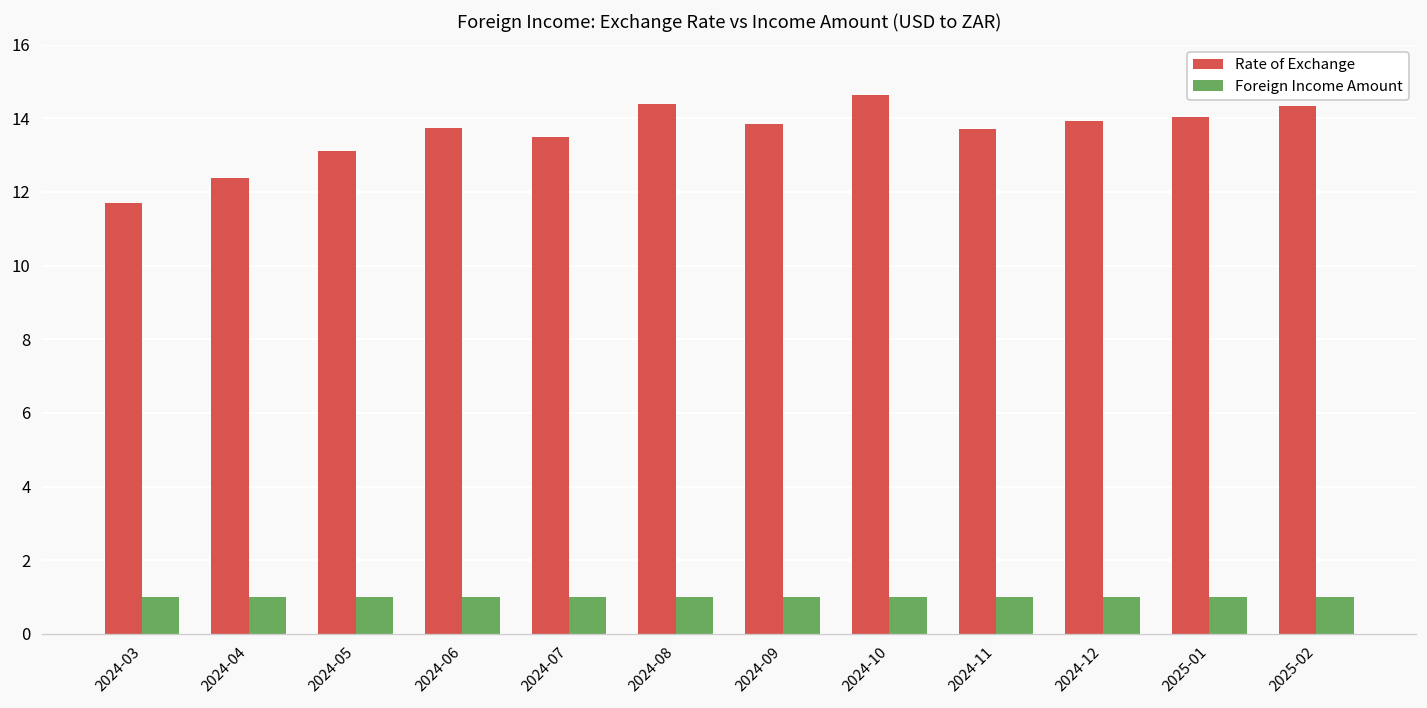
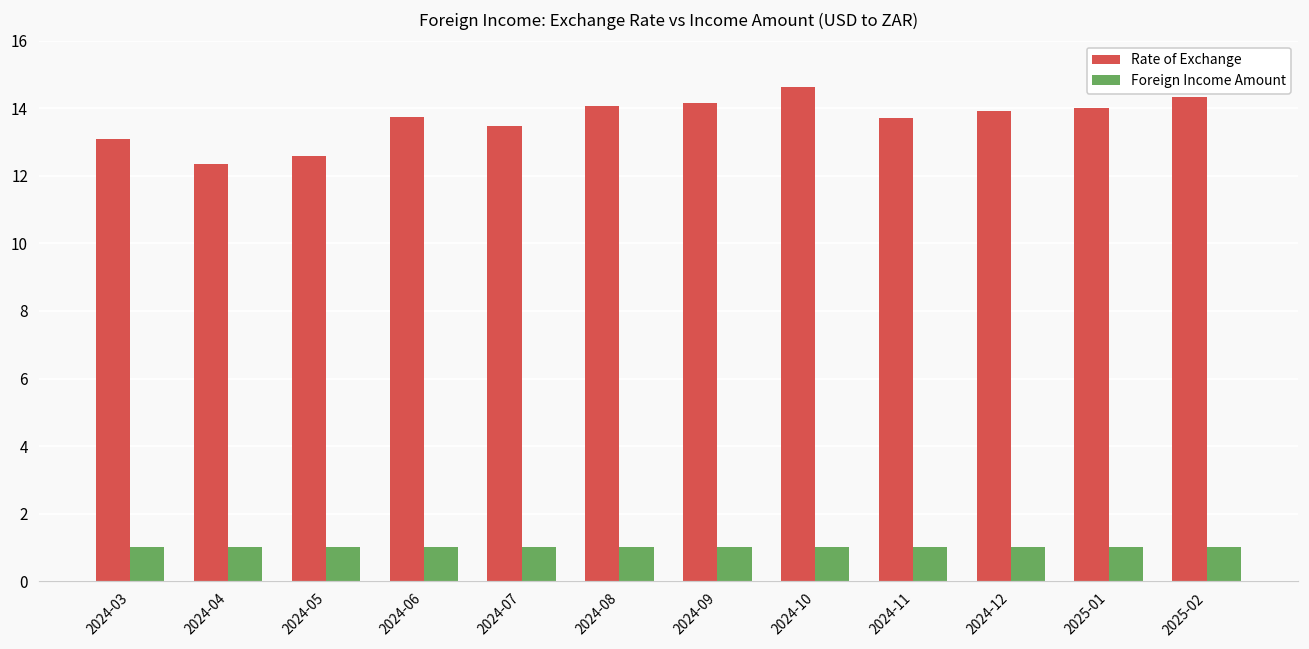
Rate of Exchange, 2024-03: 11.7 -> 13.1
Rate of Exchange, 2024-05: 13.1 -> 12.6
Rate of Exchange, 2024-08: 14.4 -> 14.1
Rate of Exchange, 2024-09: 13.9 -> 14.2
